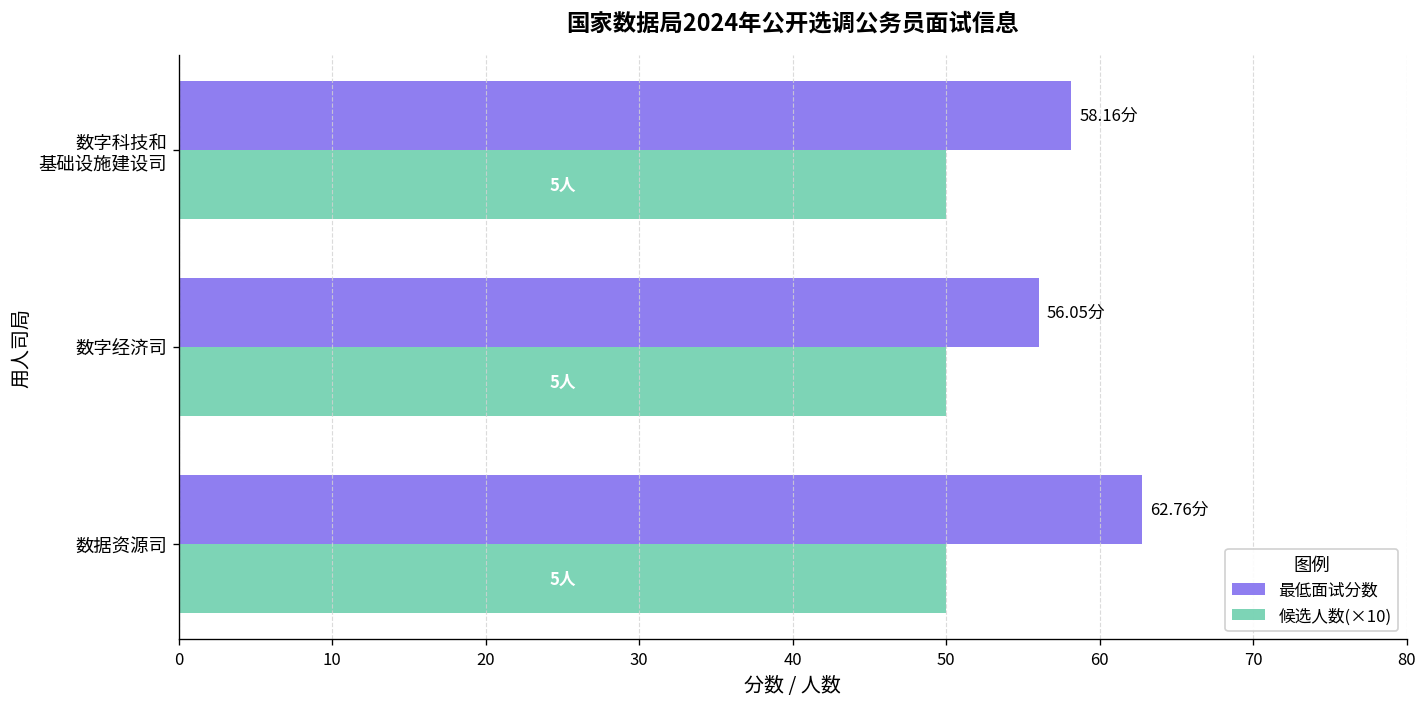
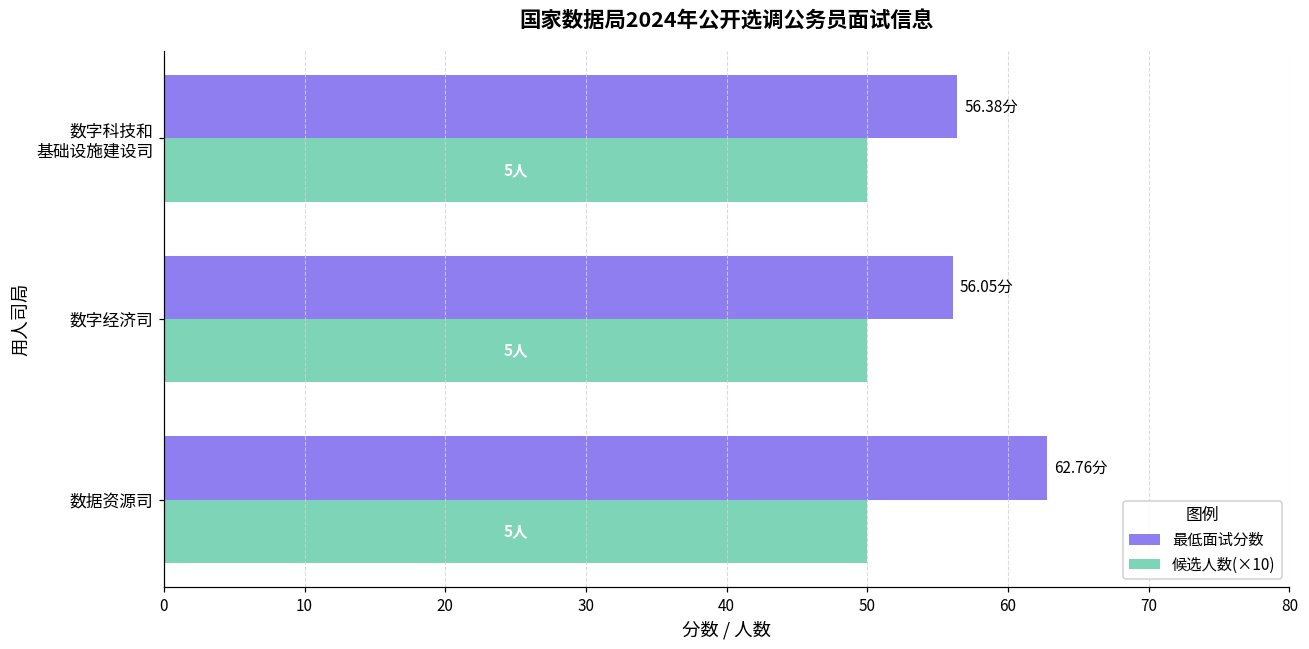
最低面试分数, 数字科技和 基础设施建设司: 58.16分 -> 56.38分
